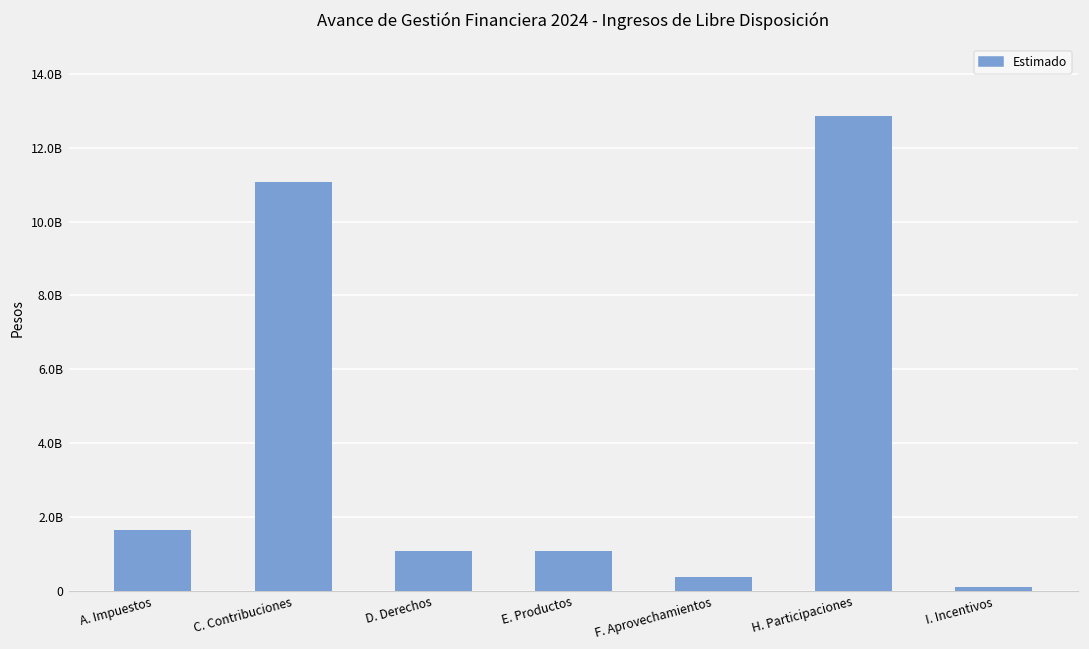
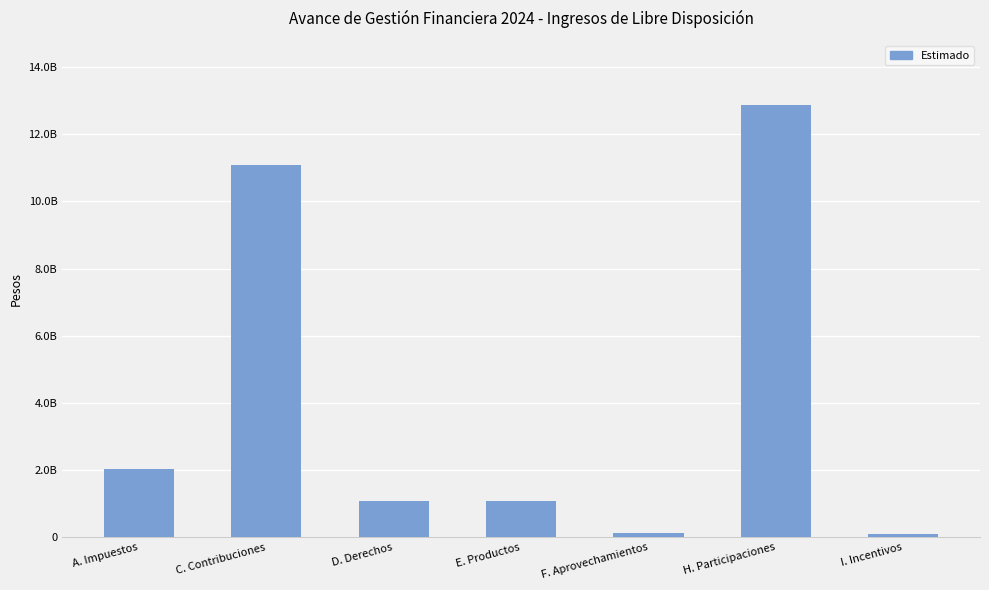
A. Impuestos: 1600000000 -> 2000000000
F. Aprovechamientos: 400000000 -> 100000000
